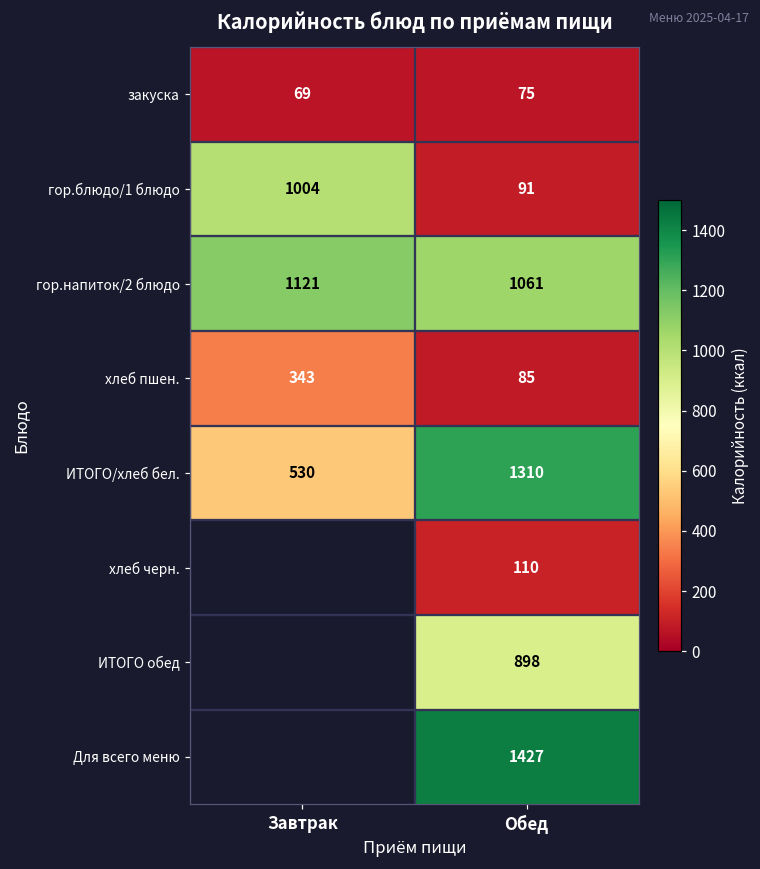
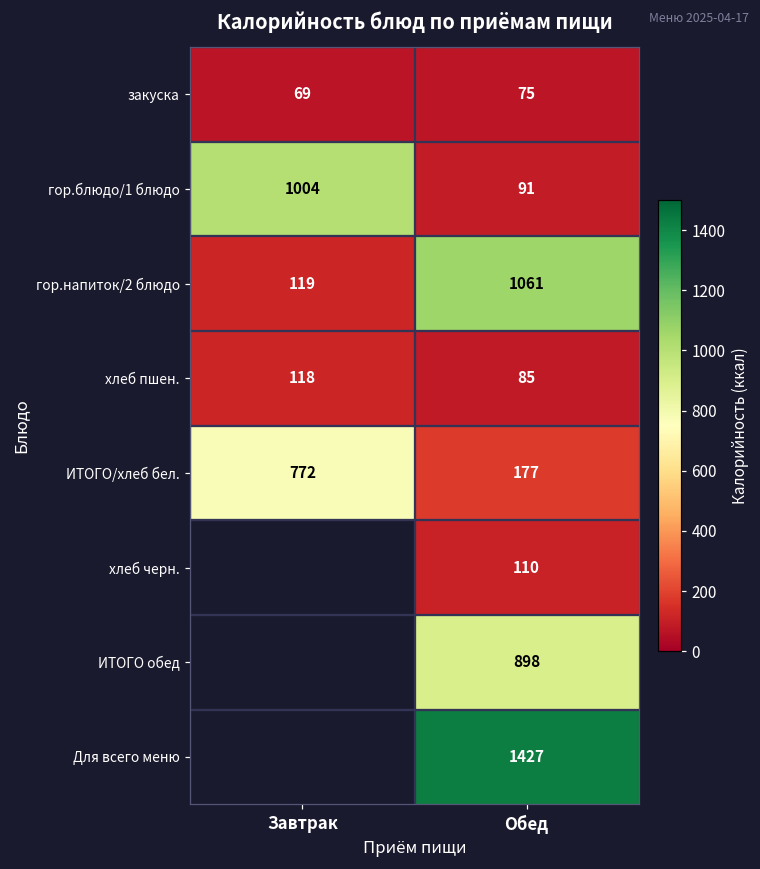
гор.напиток/2 блюдо, Завтрак: 1121 -> 119
хлеб пшен., Завтрак: 343 -> 118
ИТОГО/хлеб бел., Завтрак: 530 -> 772
ИТОГО/хлеб бел., Обед: 1310 -> 177
